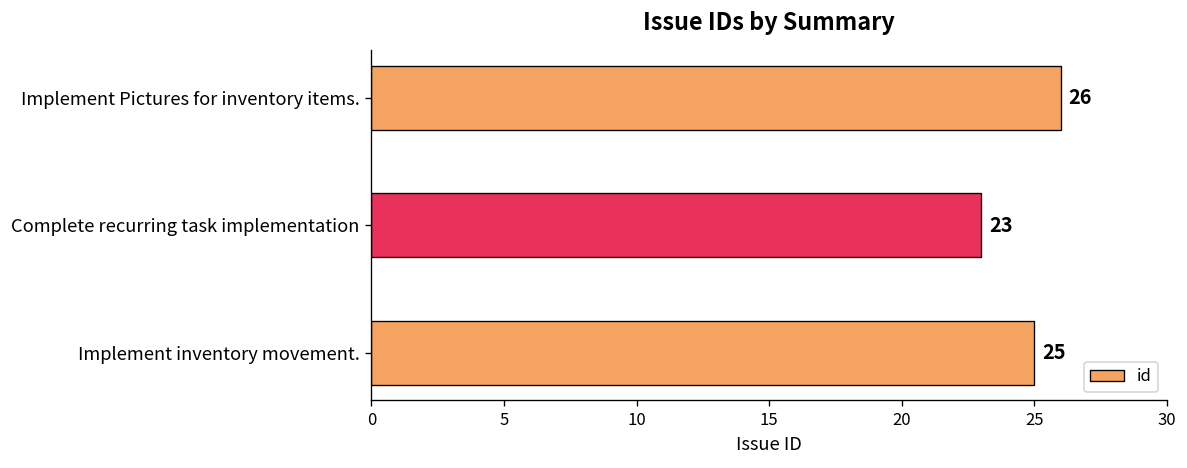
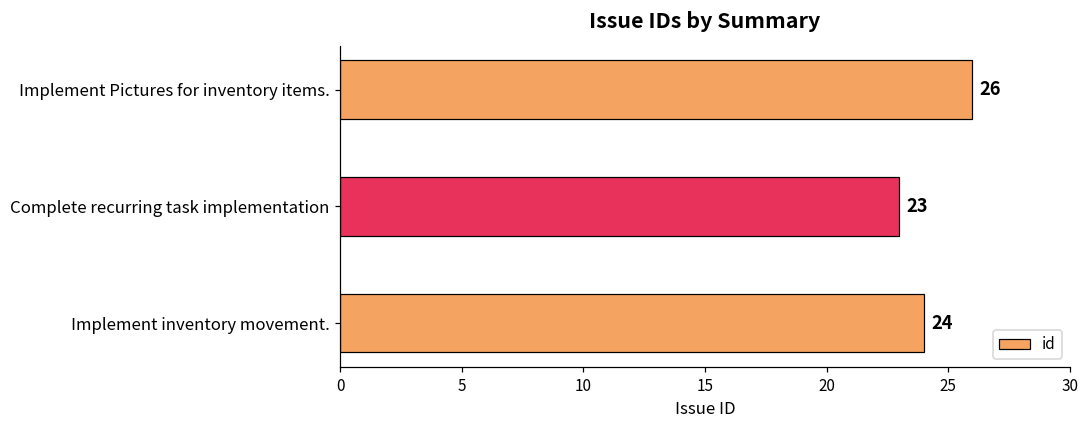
Implement inventory movement.: 25 -> 24
